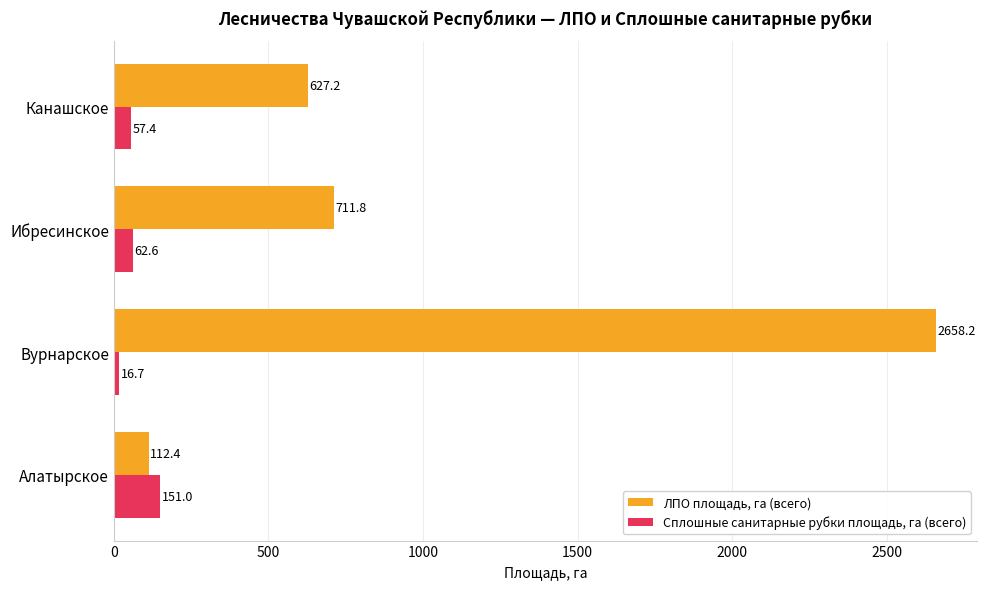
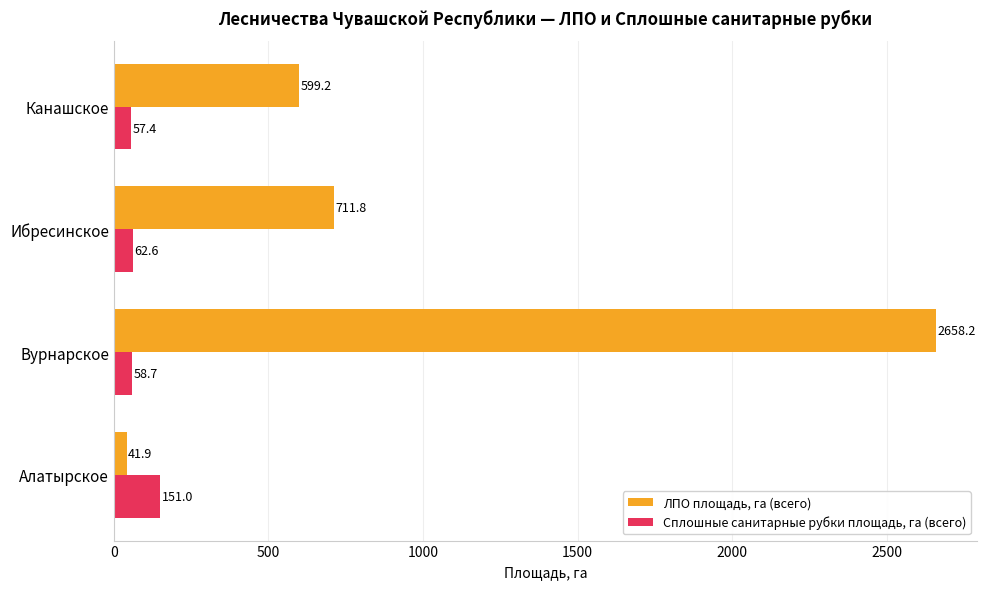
ЛПО площадь, га (всего), Канашское: 627.2 -> 599.2
Сплошные санитарные рубки площадь, га (всего), Вурнарское: 16.7 -> 58.7
ЛПО площадь, га (всего), Алатырское: 112.4 -> 41.9
